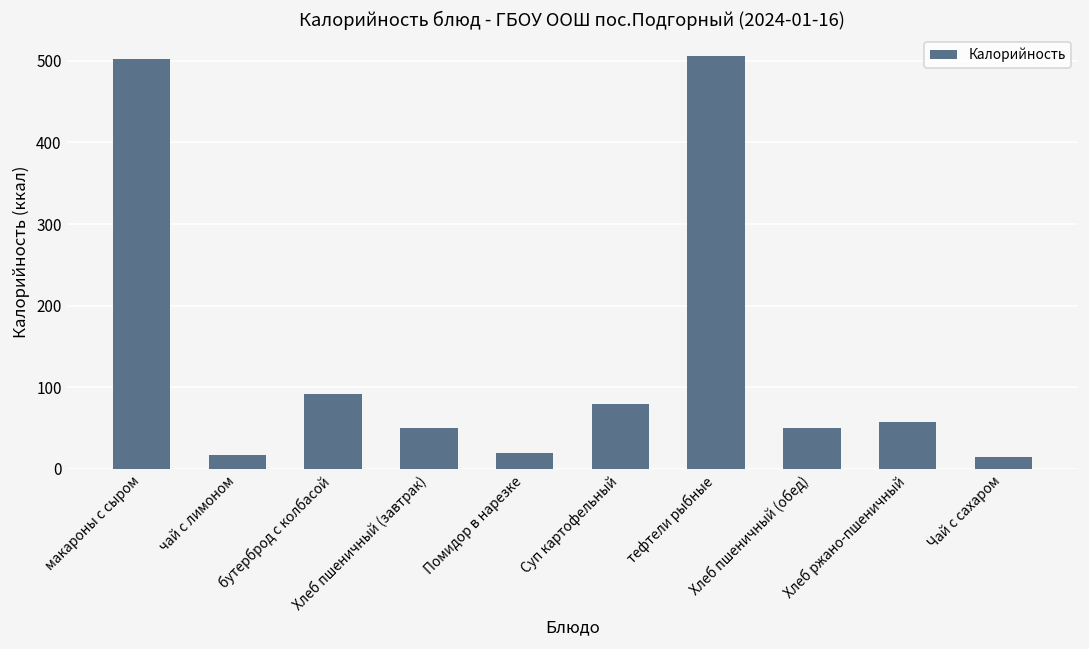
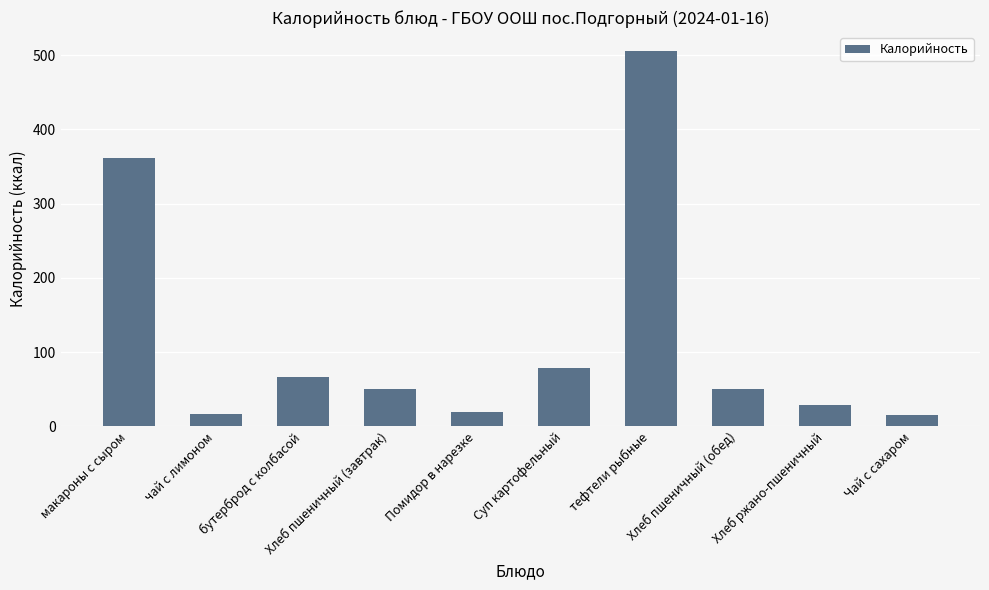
макароны с сыром: 500 -> 360
бутерброд с колбасой: 90 -> 70
Хлеб ржано-пшеничный: 60 -> 30
